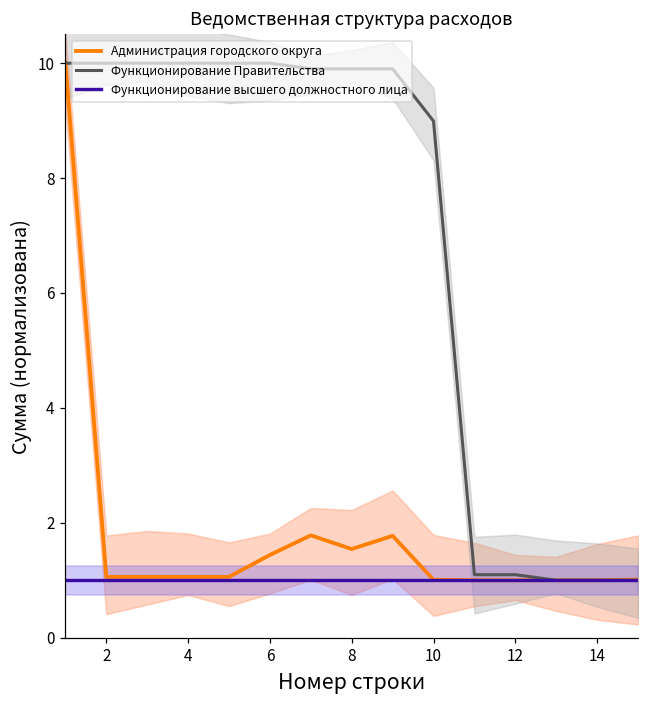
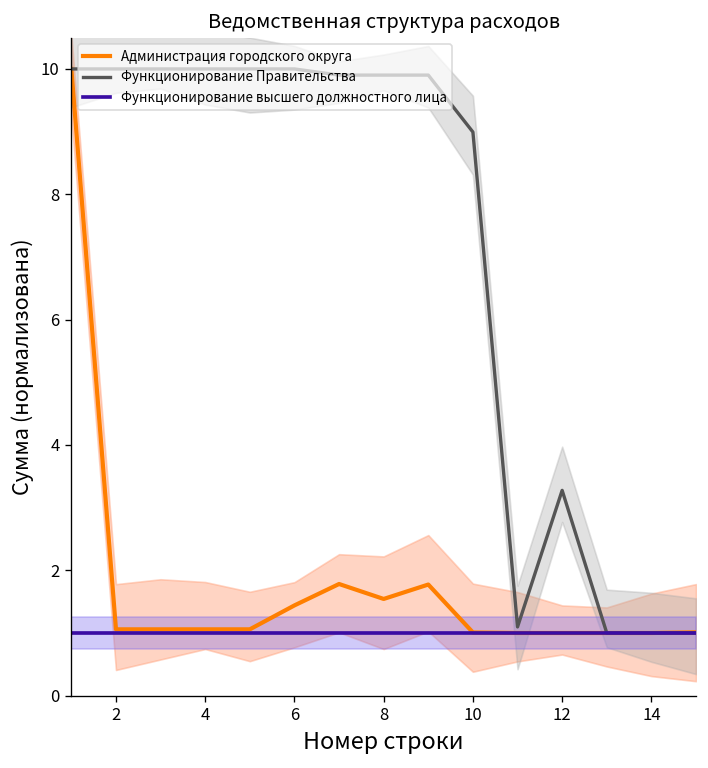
Функционирование Правительства, 12: 1.1 -> 3.3
